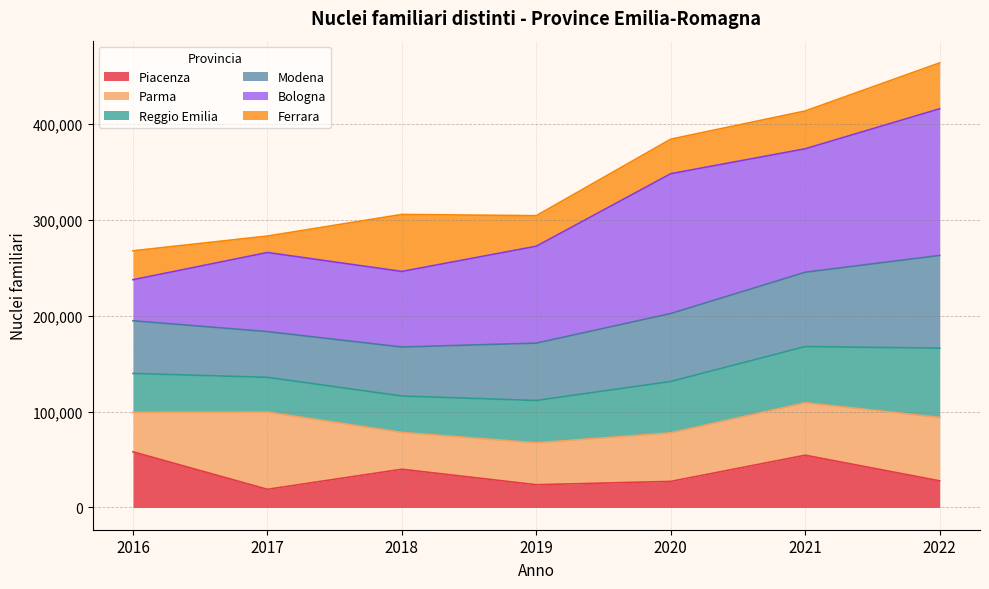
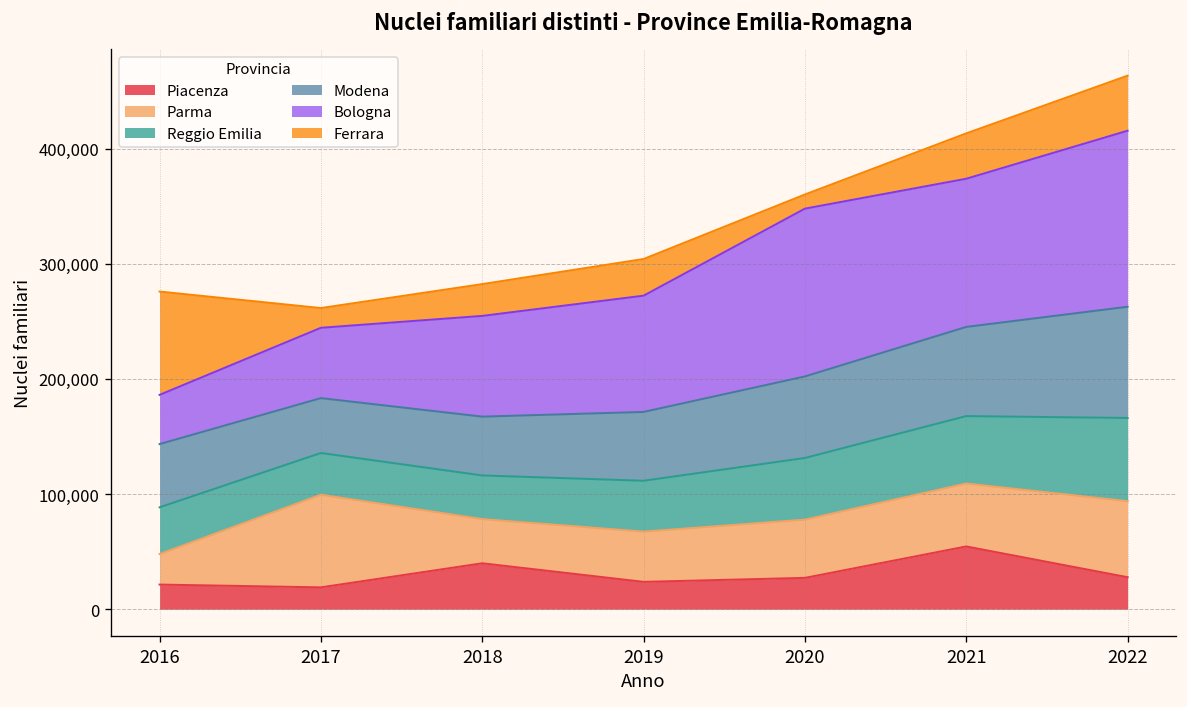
Piacenza, 2016: 60,000 -> 20,000
Parma, 2016: 40,000 -> 30,000
Ferrara, 2016: 30,000 -> 90,000
Bologna, 2017: 80,000 -> 60,000
Bologna, 2018: 80,000 -> 90,000
Ferrara, 2018: 60,000 -> 30,000
Ferrara, 2020: 40,000 -> 10,000
